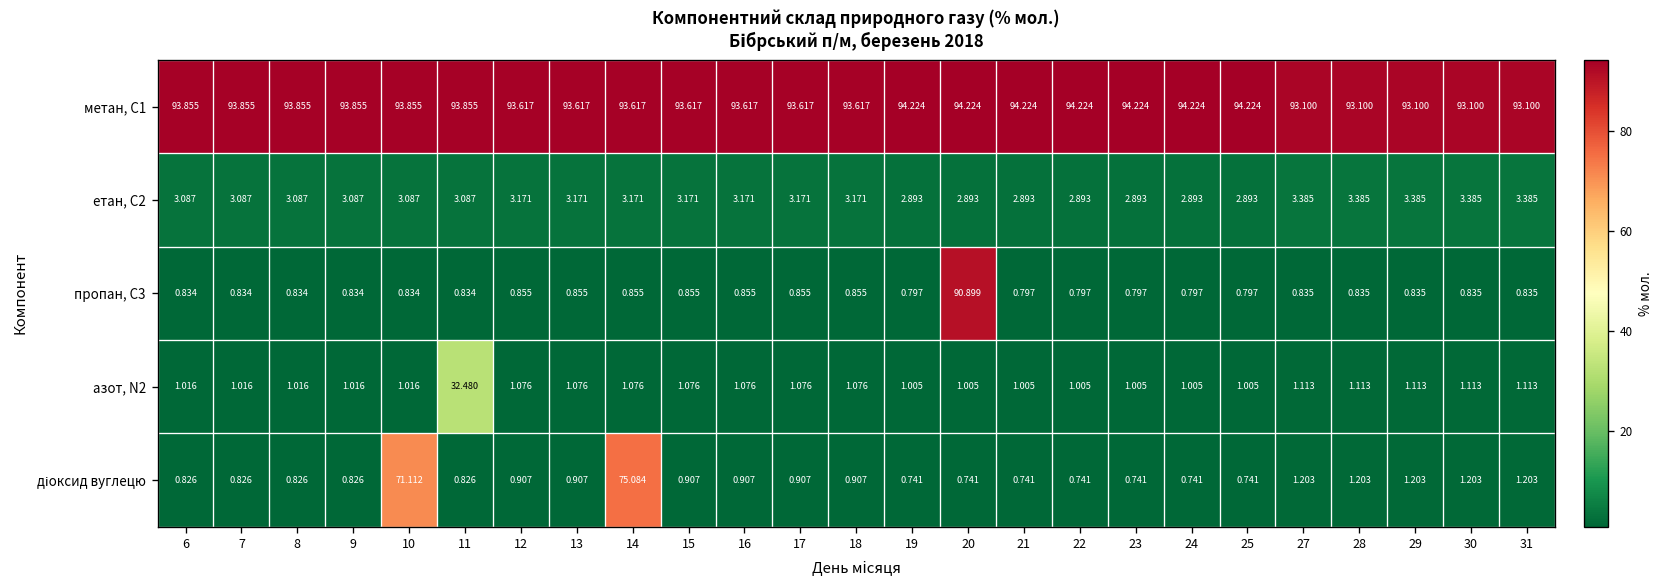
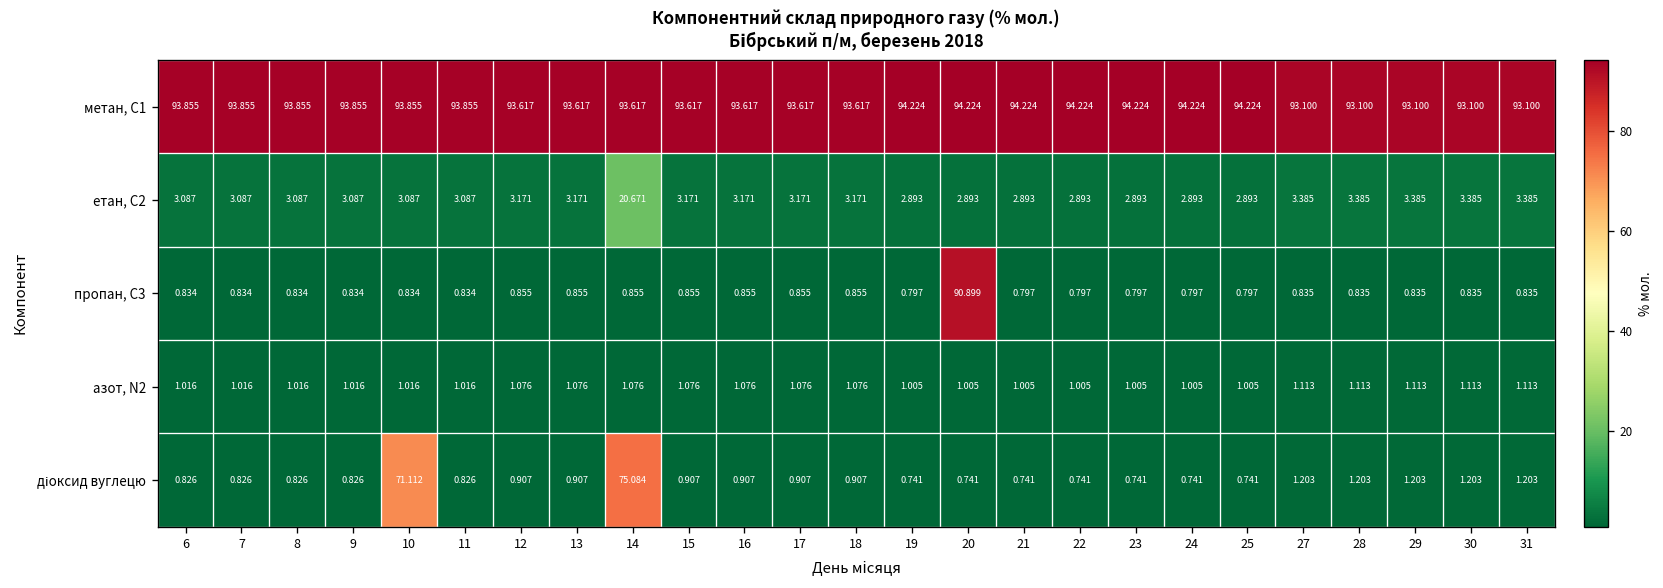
етан, С2, 14: 3.171 -> 20.671
азот, N2, 11: 32.480 -> 1.016
